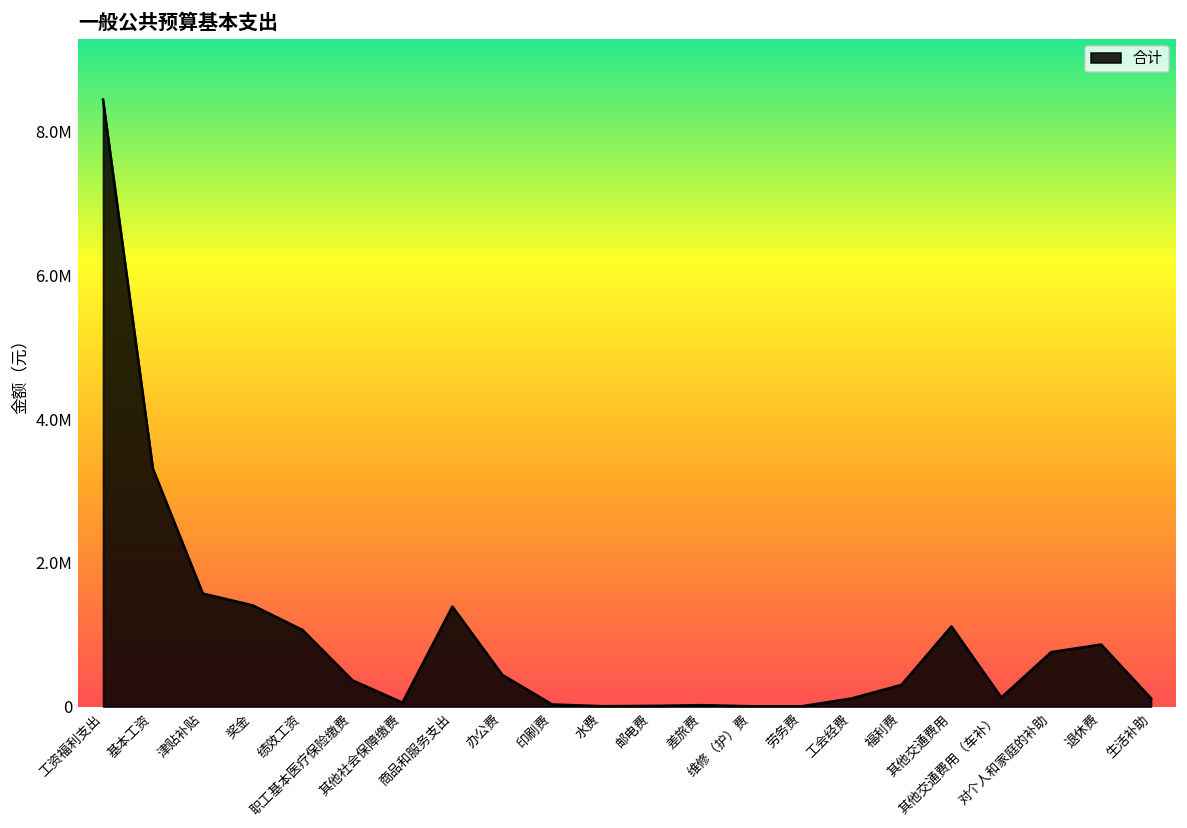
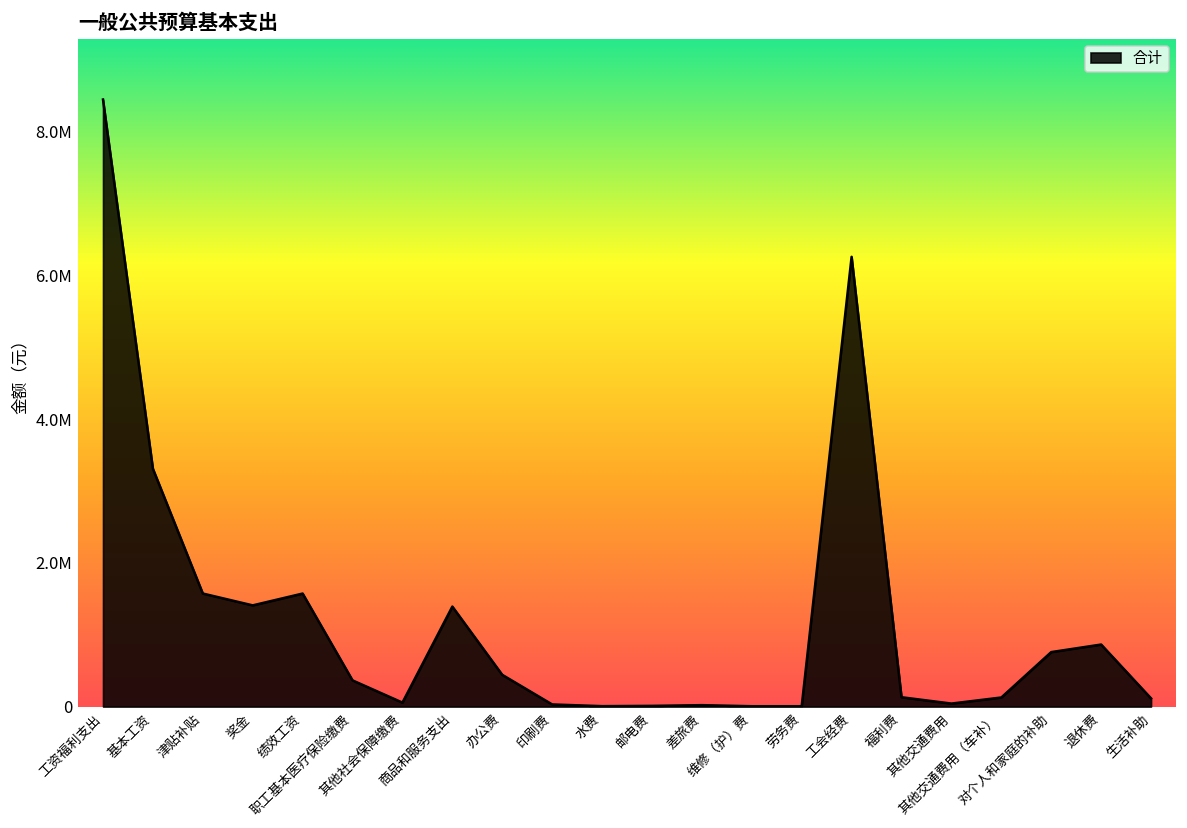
绩效工资: 1100000 -> 1600000
工会经费: 100000 -> 6300000
福利费: 300000 -> 100000
其他交通费用: 1100000 -> 0
